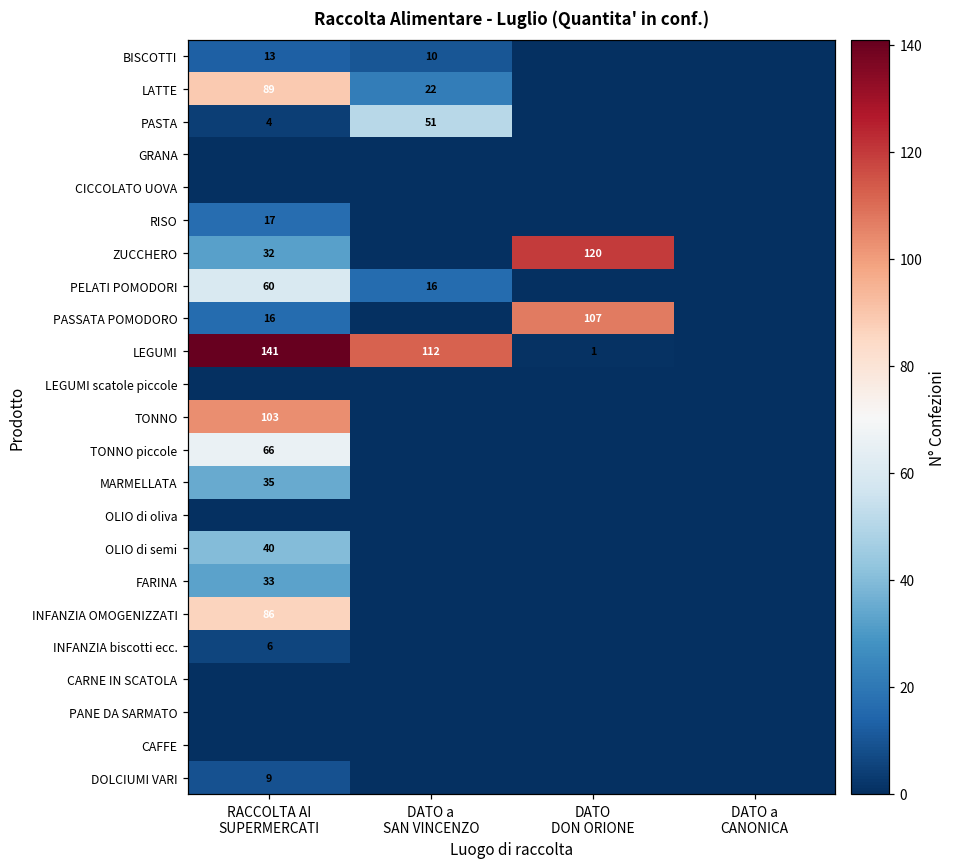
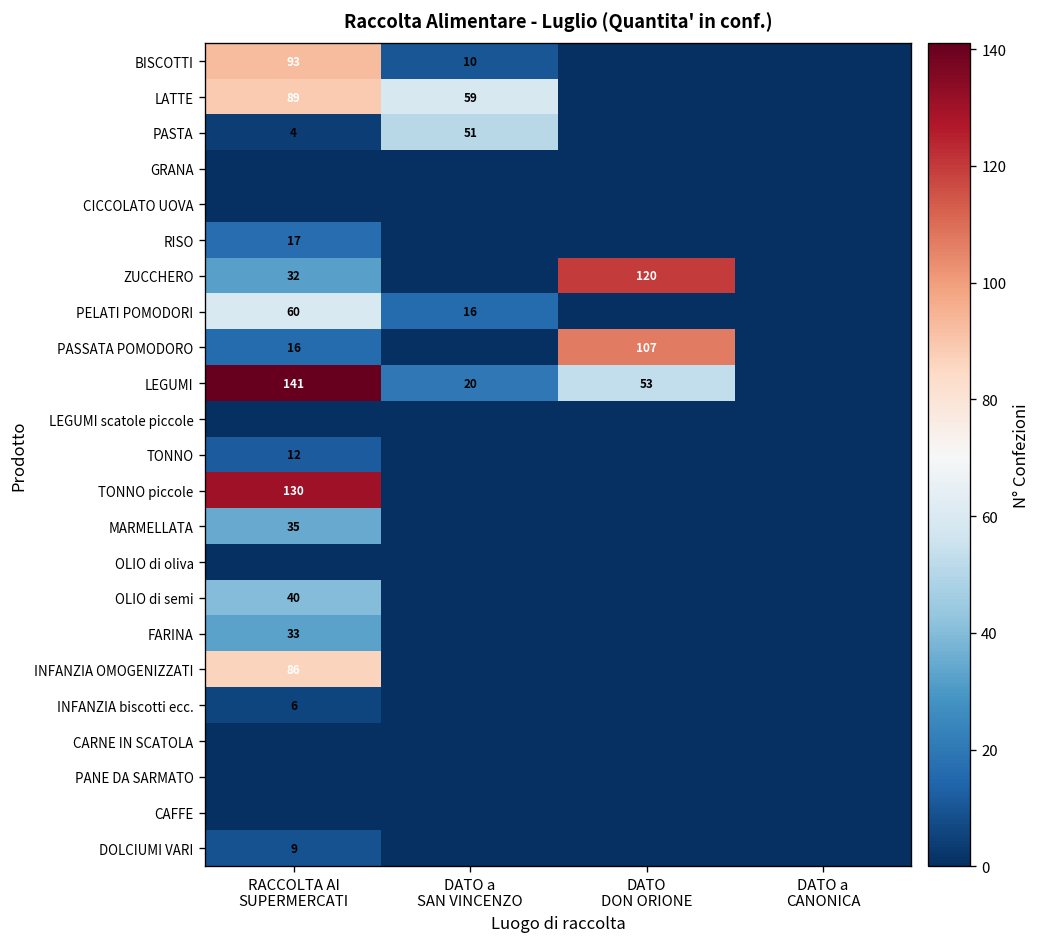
BISCOTTI, RACCOLTA AI SUPERMERCATI: 13 -> 93
LATTE, DATO a SAN VINCENZO: 22 -> 59
LEGUMI, DATO a SAN VINCENZO: 112 -> 20
LEGUMI, DATO DON ORIONE: 1 -> 53
TONNO, RACCOLTA AI SUPERMERCATI: 103 -> 12
TONNO piccole, RACCOLTA AI SUPERMERCATI: 66 -> 130
